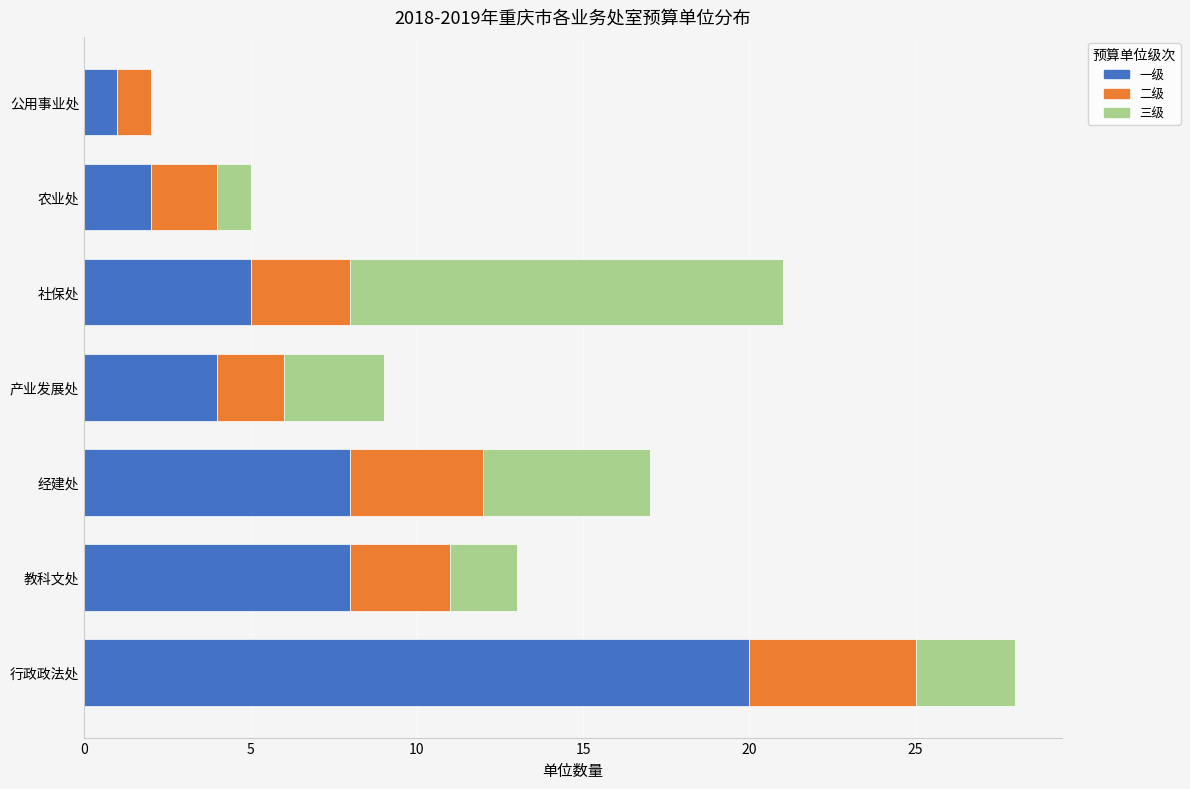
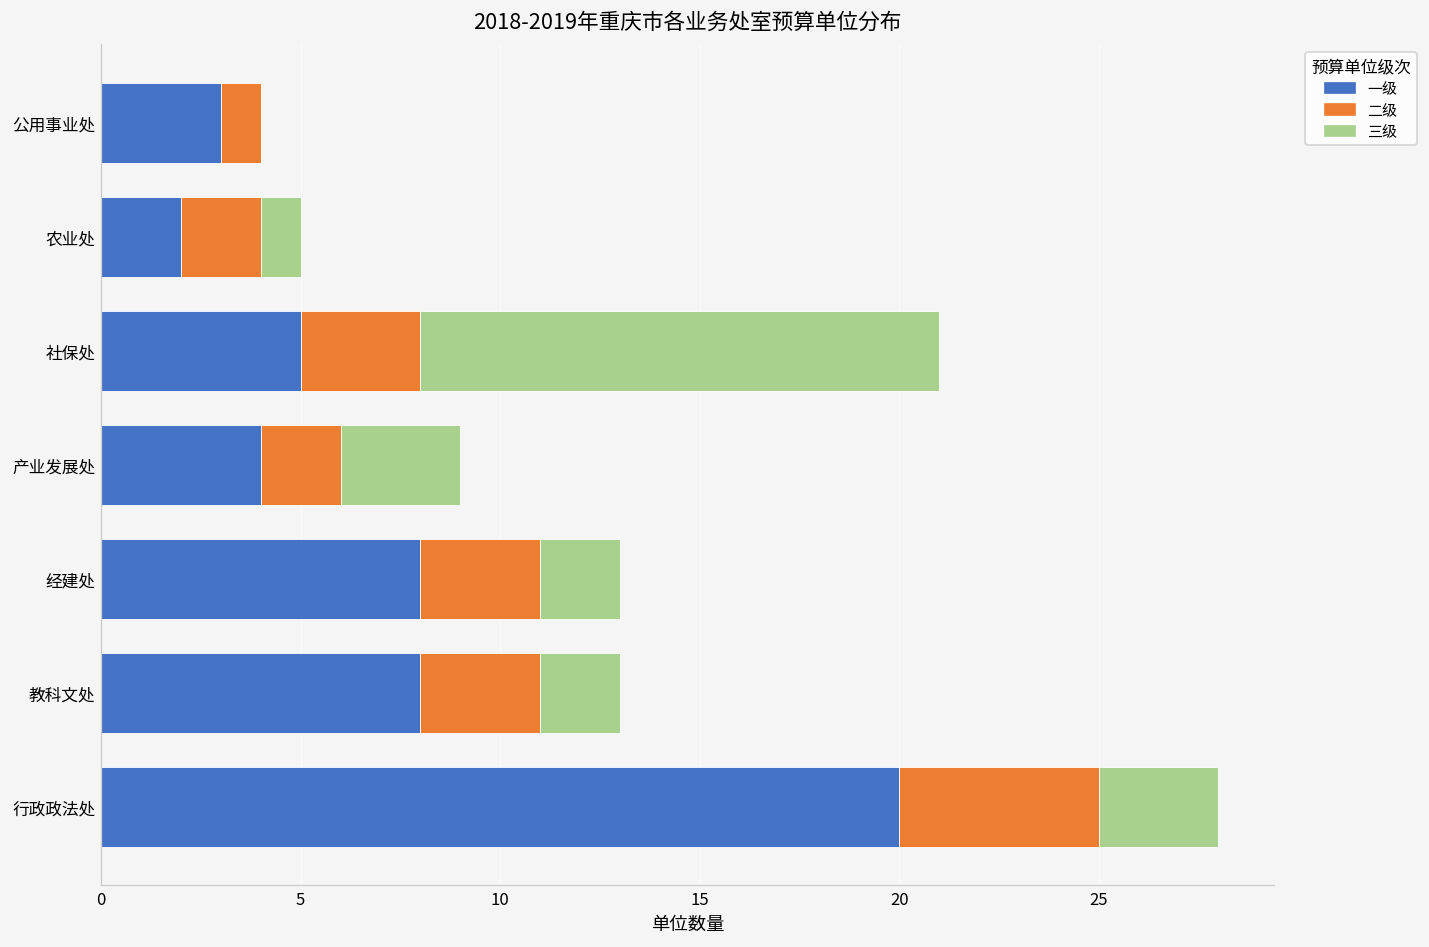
一级, 公用事业处: 1 -> 3
二级, 经建处: 4 -> 3
三级, 经建处: 5 -> 2
